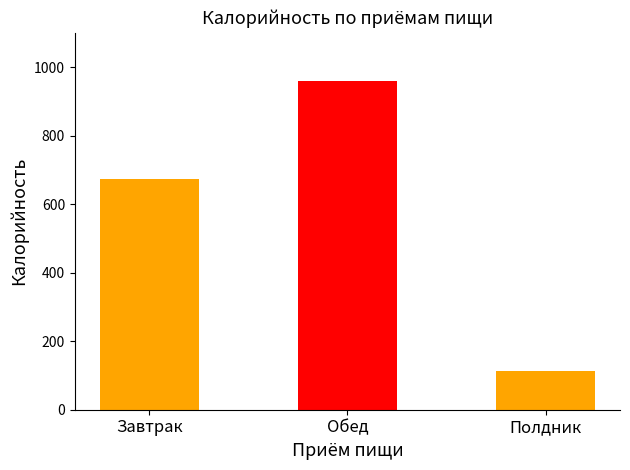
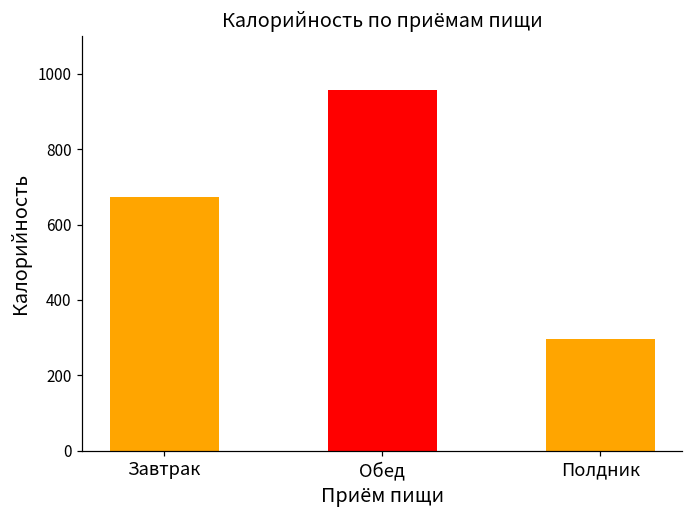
Полдник: 110 -> 300
